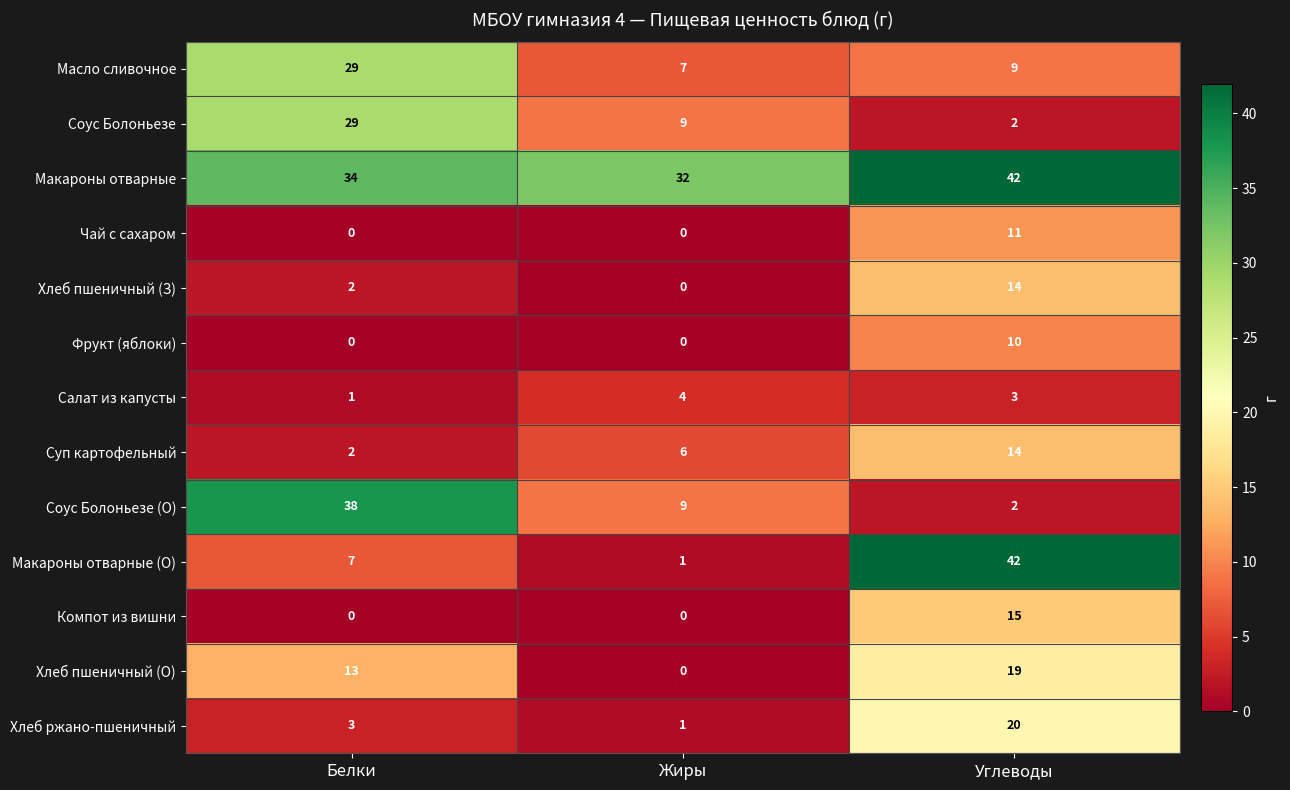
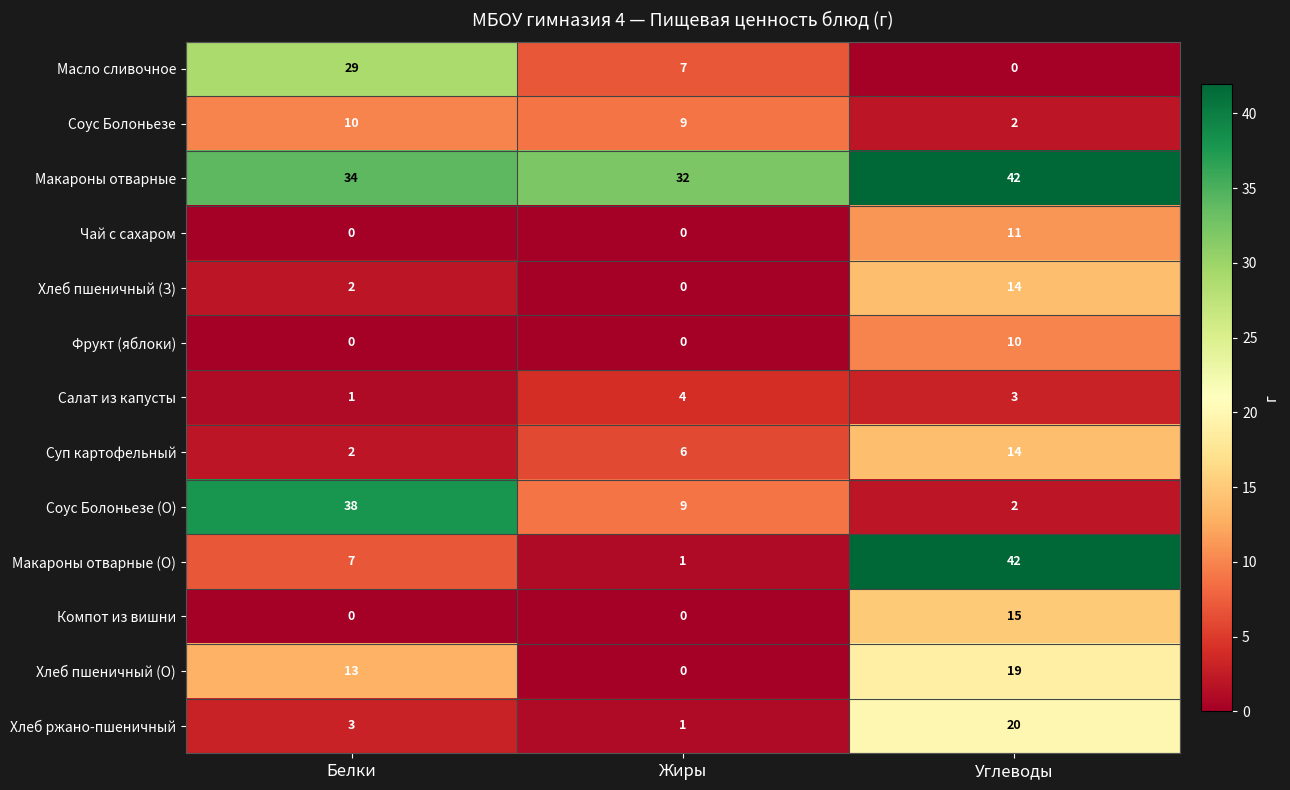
Масло сливочное, Углеводы: 9 -> 0
Соус Болоньезе, Белки: 29 -> 10
